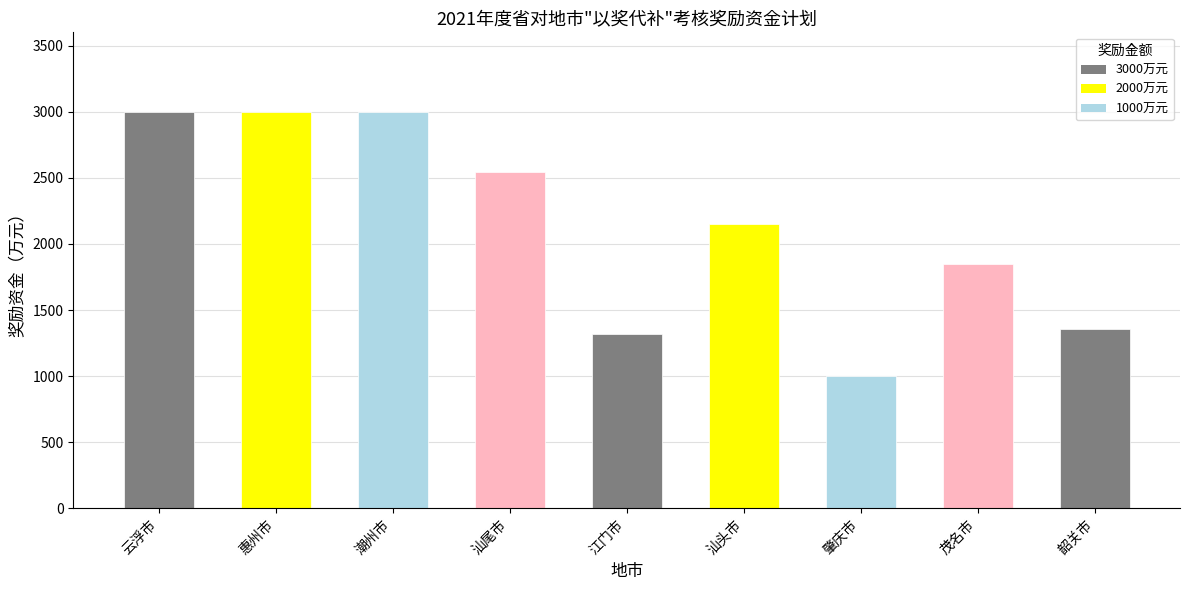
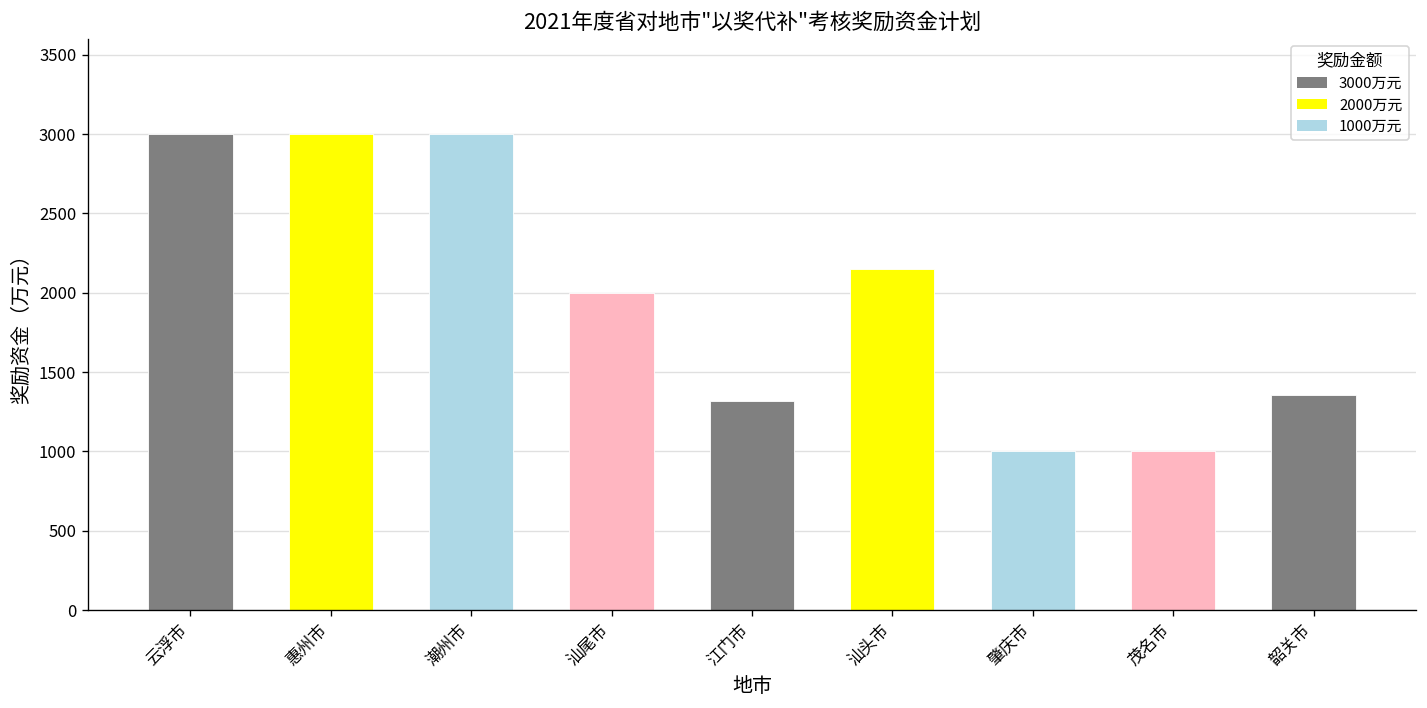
汕尾市: 2540 -> 2000
茂名市: 1850 -> 1000
